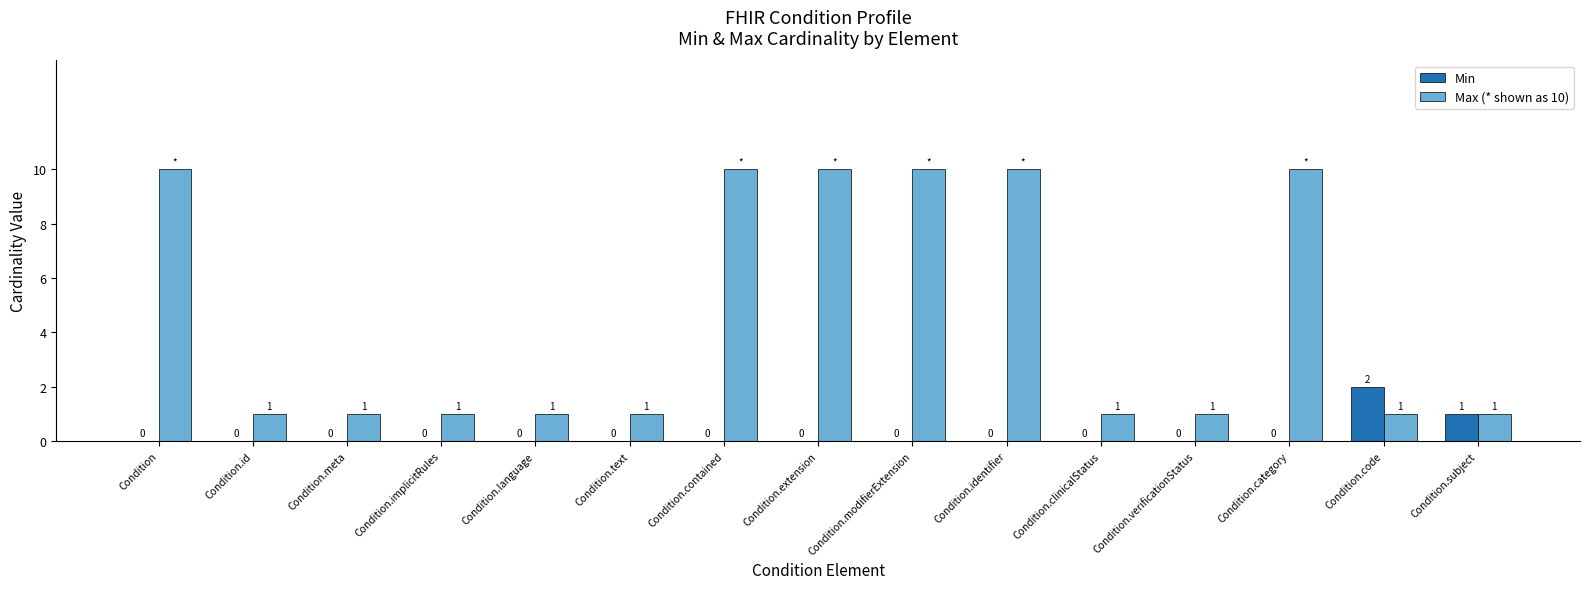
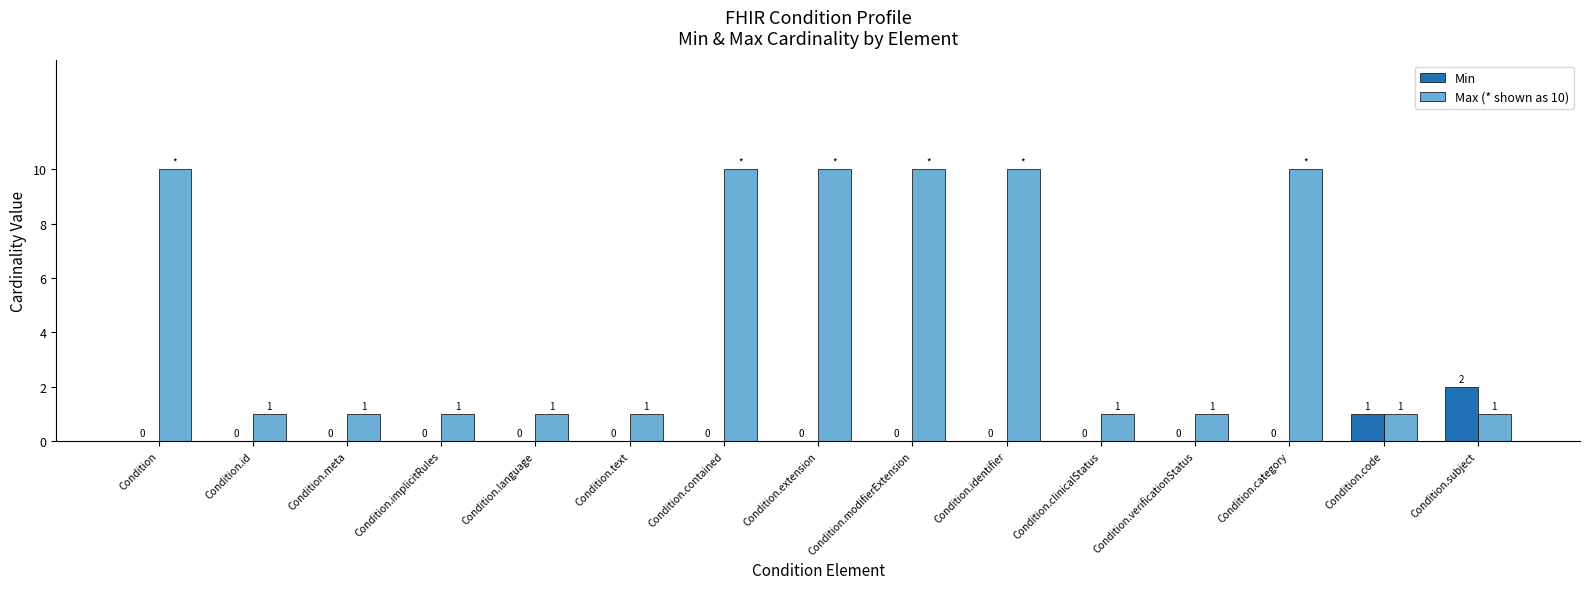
Min, Condition.code: 2 -> 1
Min, Condition.subject: 1 -> 2
